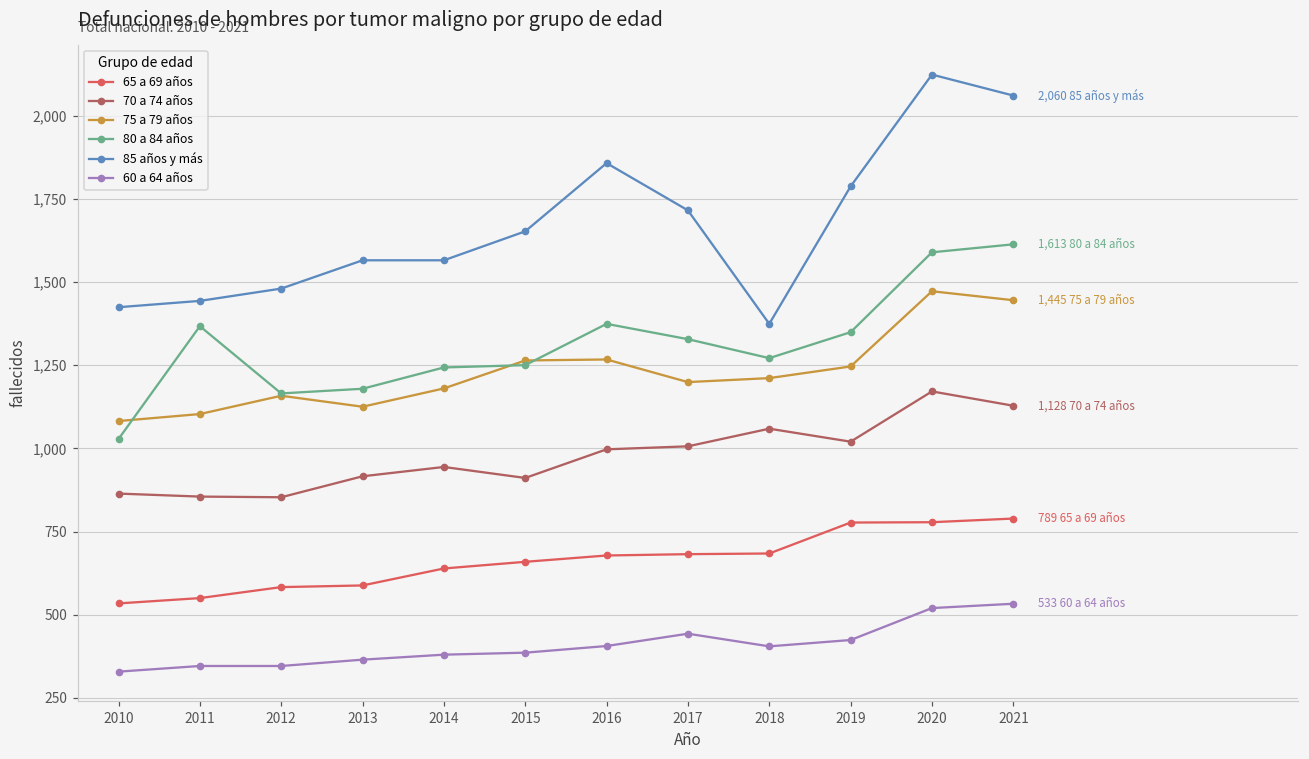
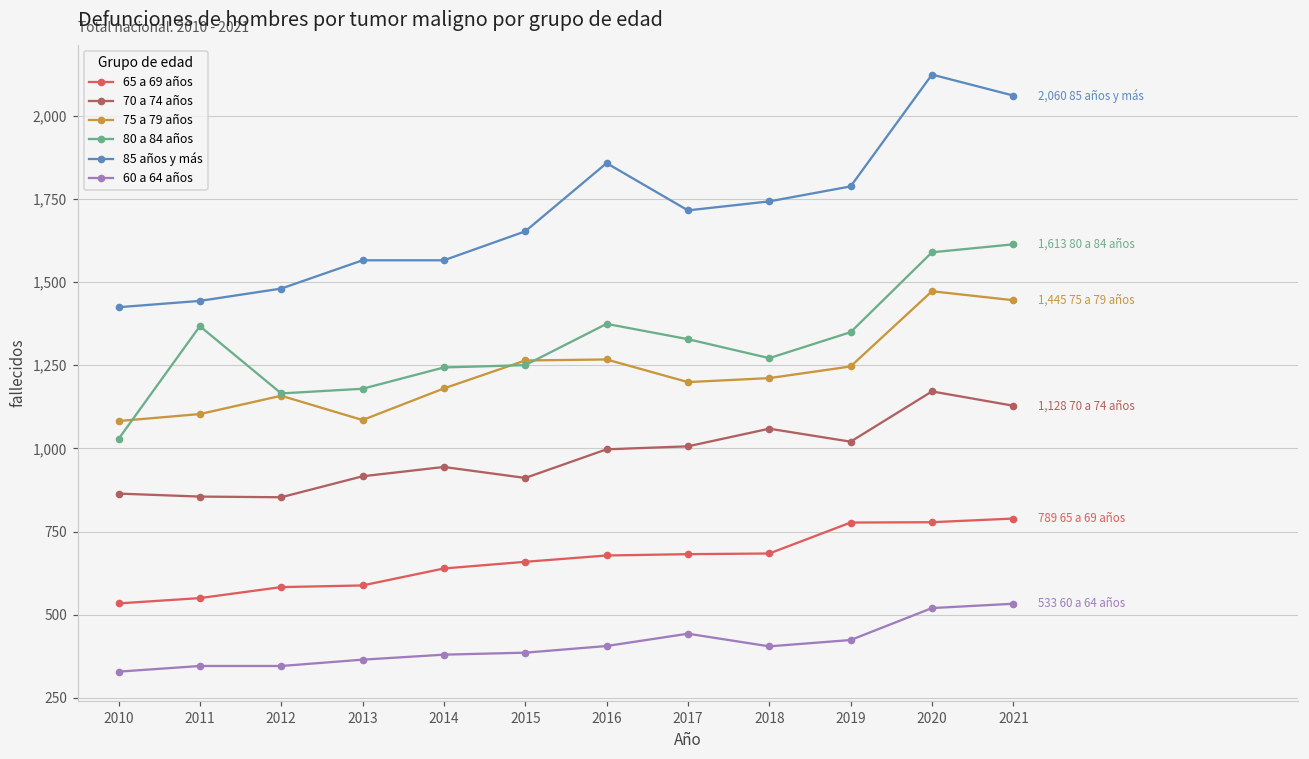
75 a 79 años, 2013: 1,130 -> 1,090
85 años y más, 2018: 1,370 -> 1,740
